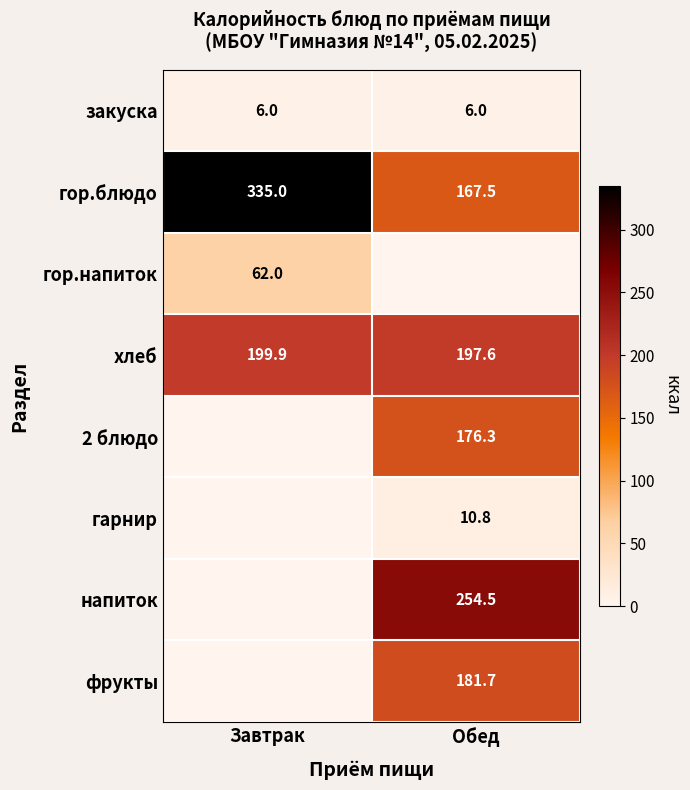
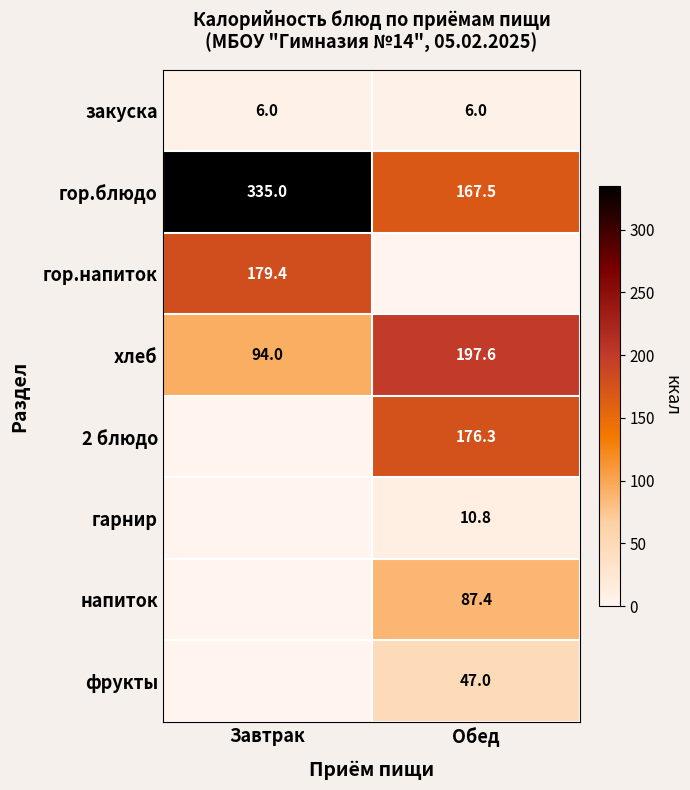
гор.напиток, Завтрак: 62.0 -> 179.4
хлеб, Завтрак: 199.9 -> 94.0
напиток, Обед: 254.5 -> 87.4
фрукты, Обед: 181.7 -> 47.0
